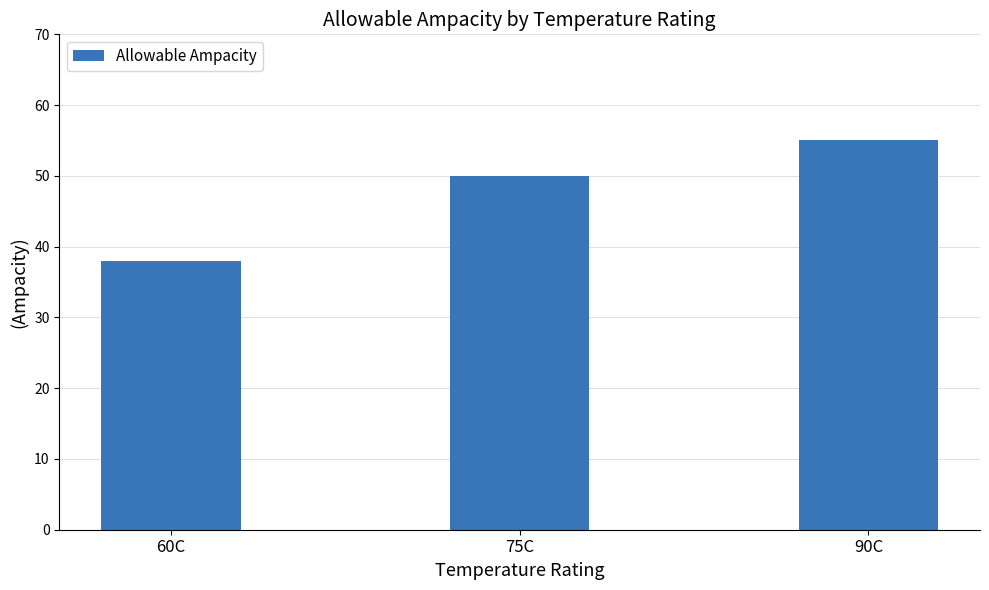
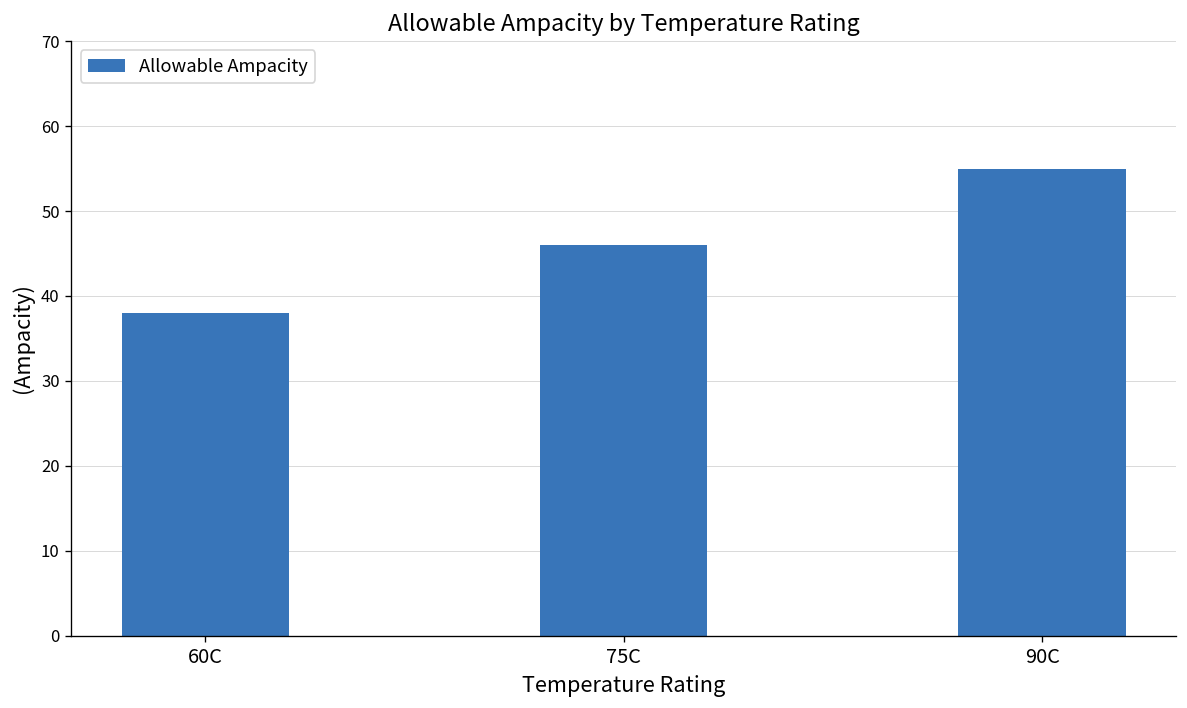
75C: 50 -> 46
